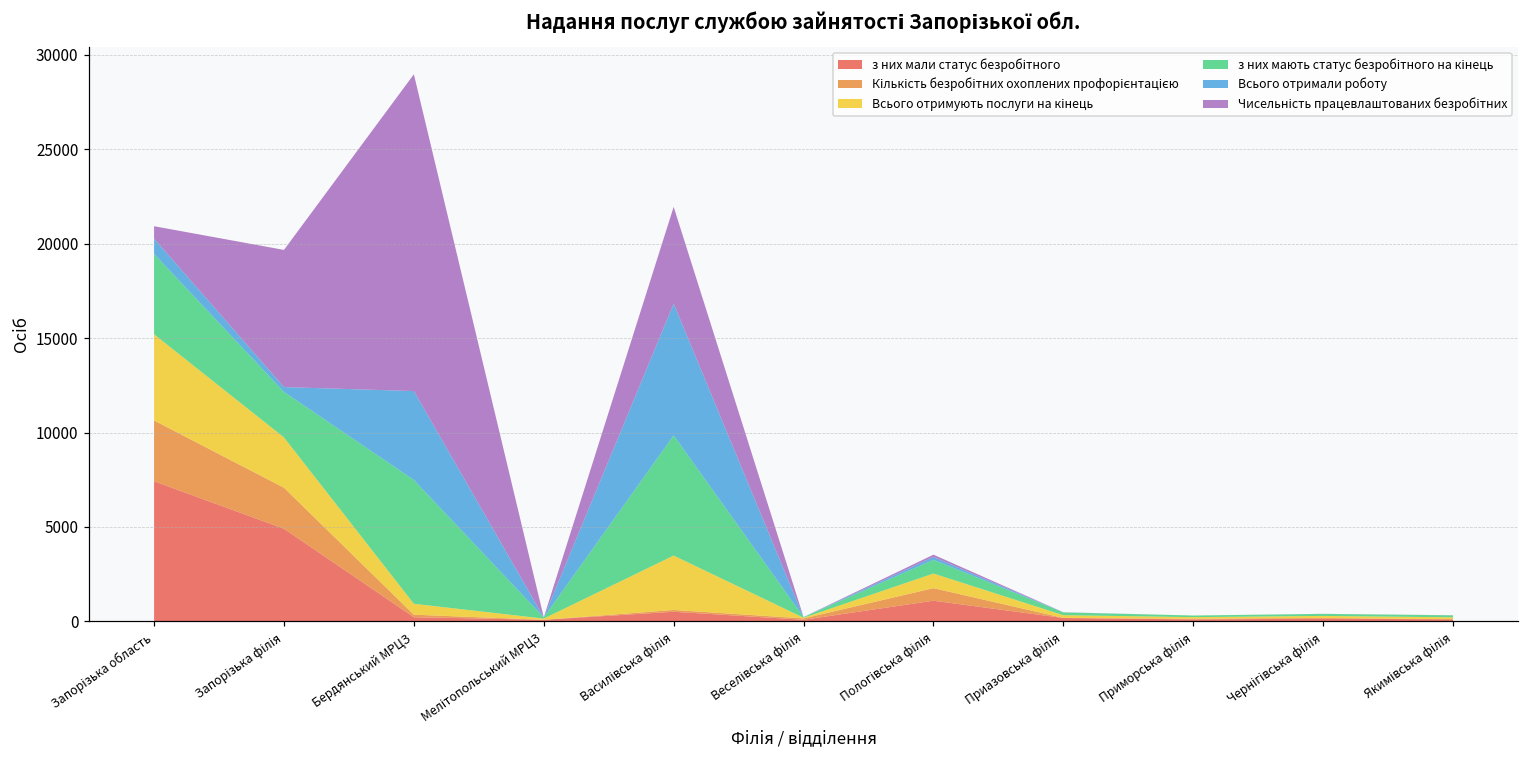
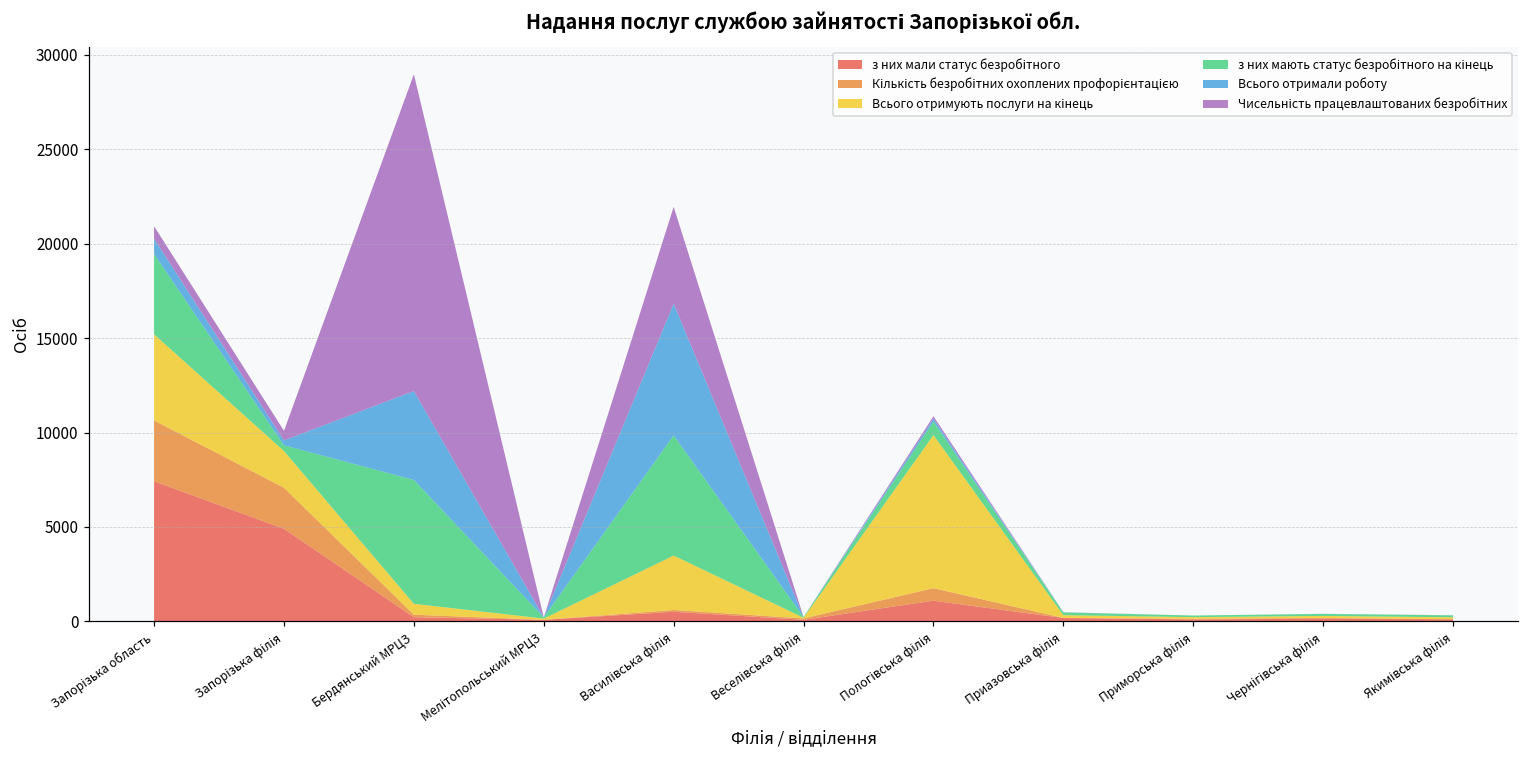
Всього отримують послуги на кінець, Запорізька філія: 2700 -> 1900
з них мають статус безробітного на кінець, Запорізька філія: 2400 -> 300
Чисельність працевлаштованих безробітних, Запорізька філія: 7300 -> 500
Всього отримують послуги на кінець, Пологівська філія: 800 -> 8100
